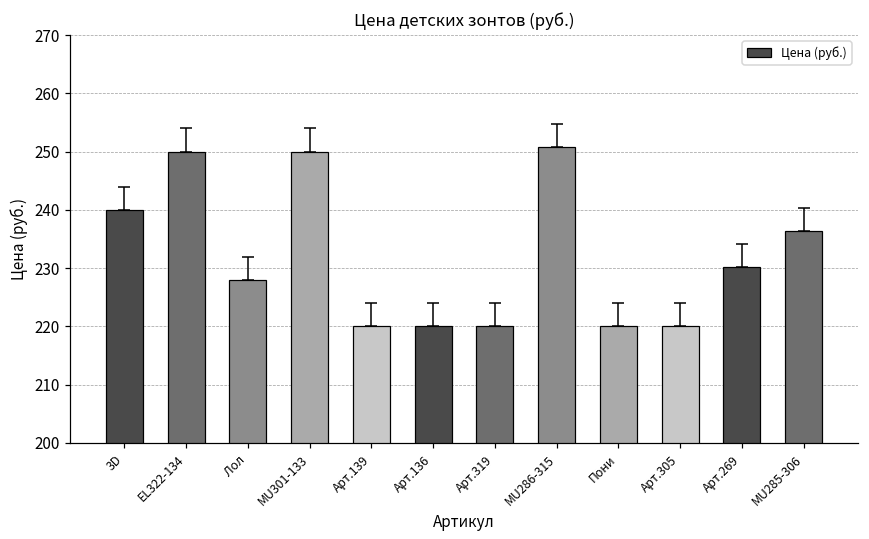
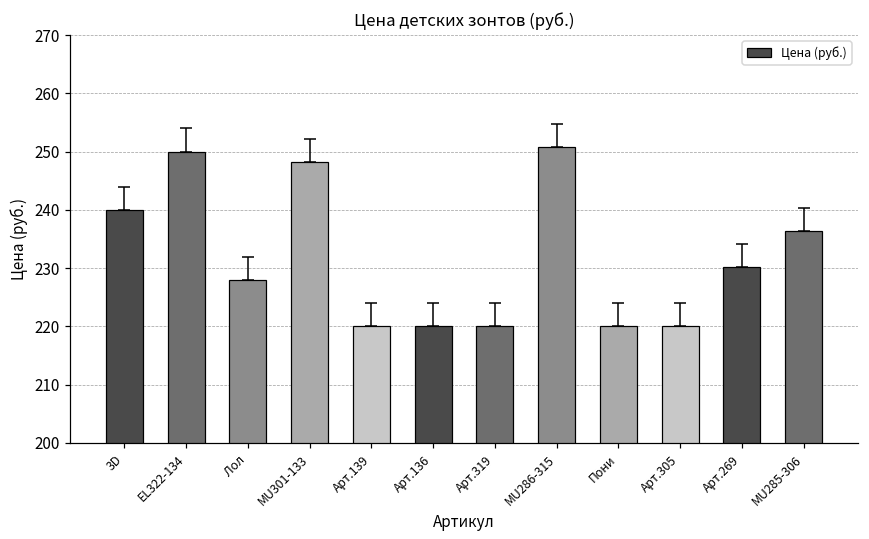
Цена (руб.), MU301-133: 250 -> 248
